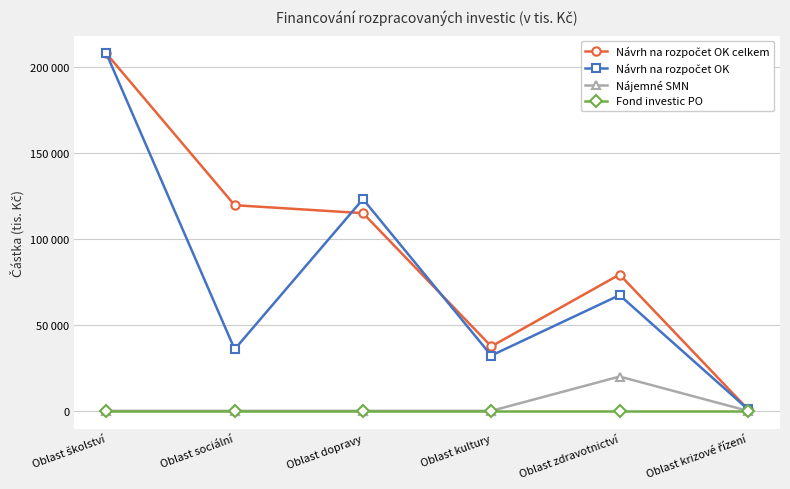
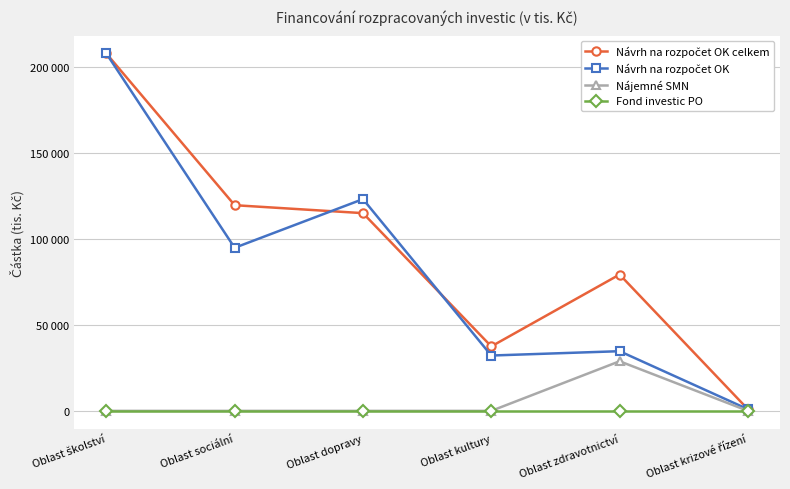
Návrh na rozpočet OK, Oblast sociální: 36000 -> 95000
Návrh na rozpočet OK, Oblast zdravotnictví: 67000 -> 35000
Nájemné SMN, Oblast zdravotnictví: 20000 -> 29000
